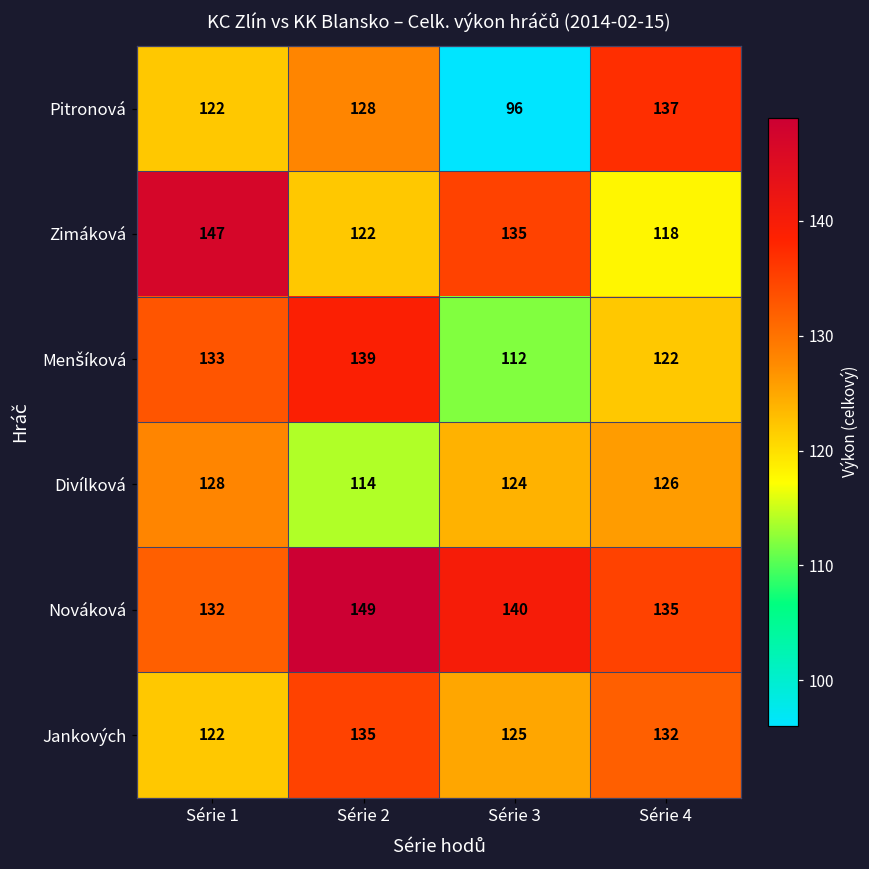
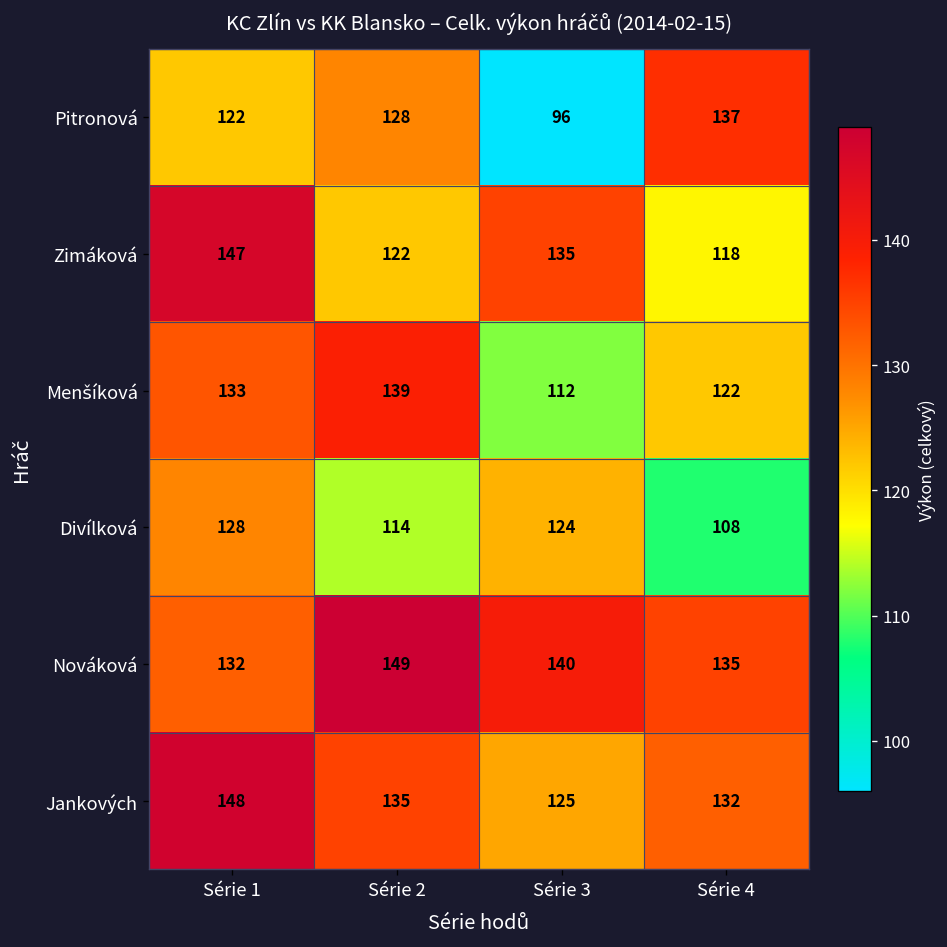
Divílková, Série 4: 126 -> 108
Jankových, Série 1: 122 -> 148
